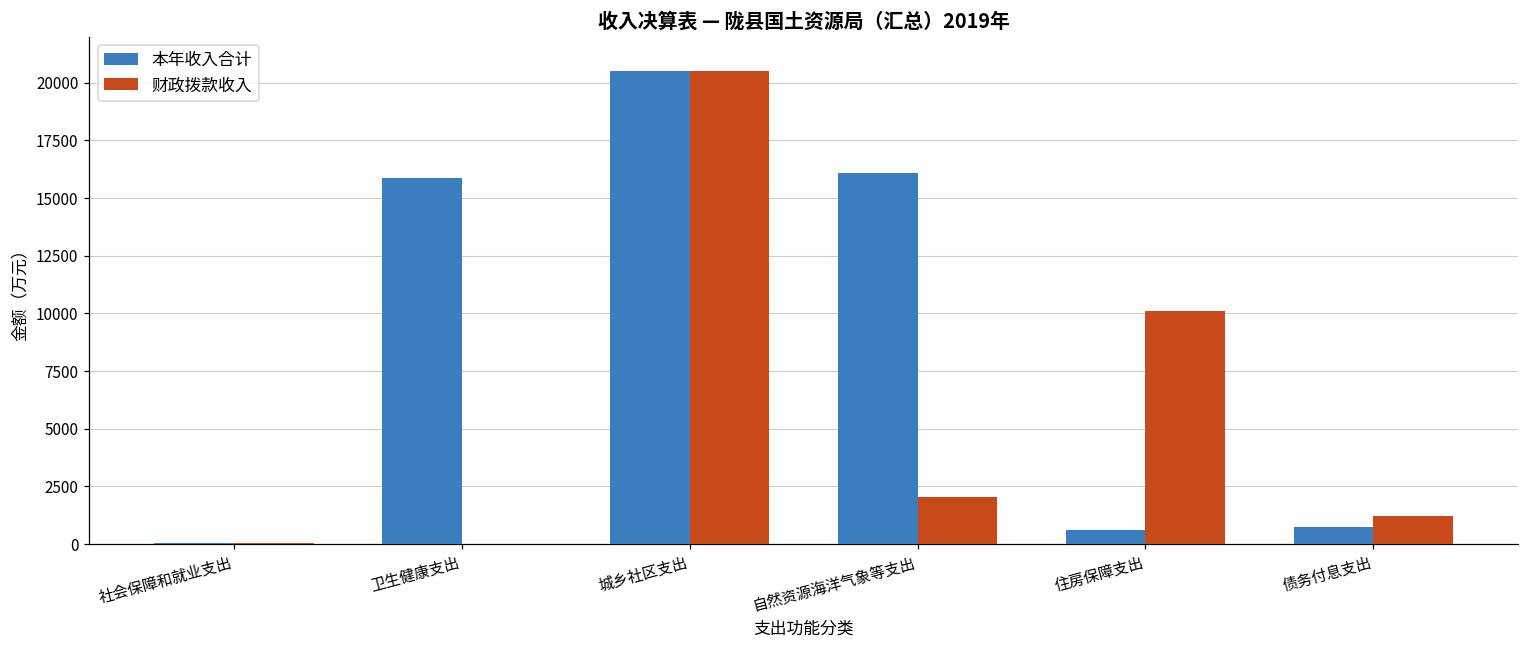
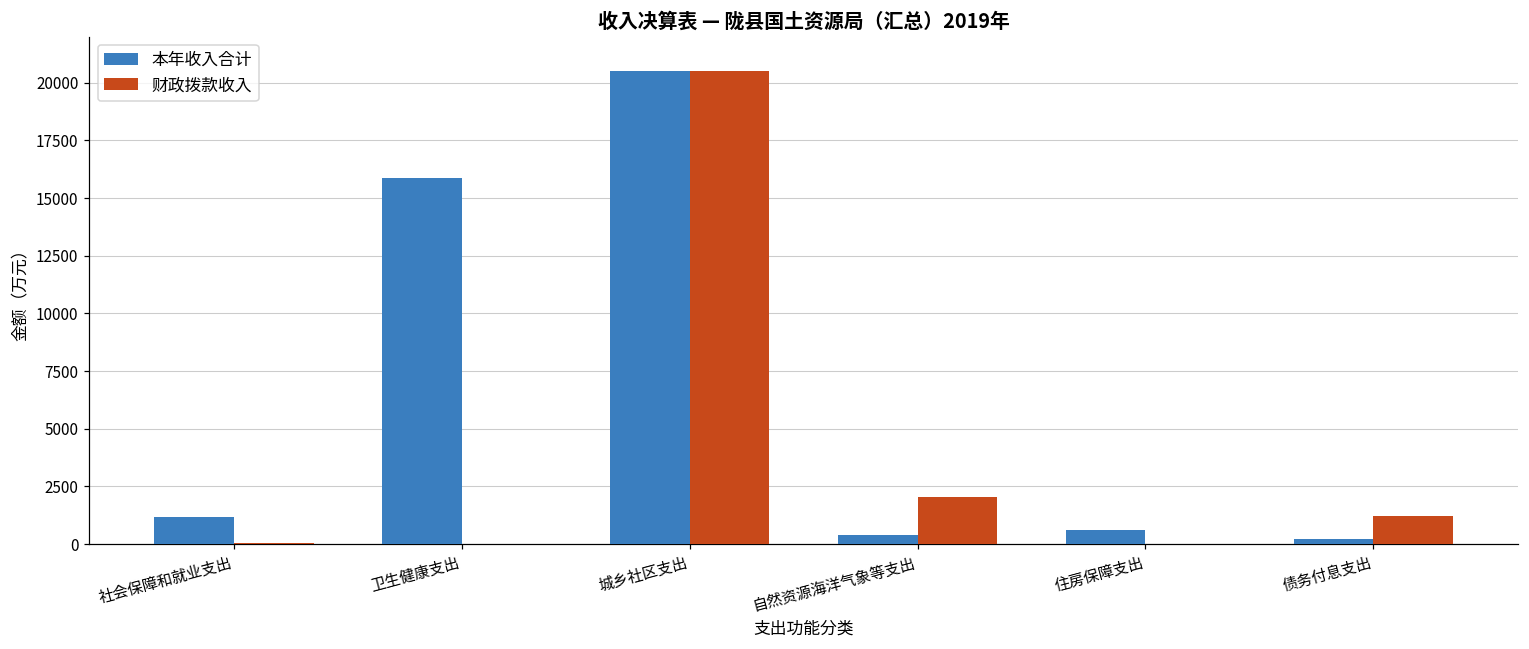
本年收入合计, 社会保障和就业支出: 0 -> 1200
本年收入合计, 自然资源海洋气象等支出: 16100 -> 400
财政拨款收入, 住房保障支出: 10100 -> 0
本年收入合计, 债务付息支出: 700 -> 200
